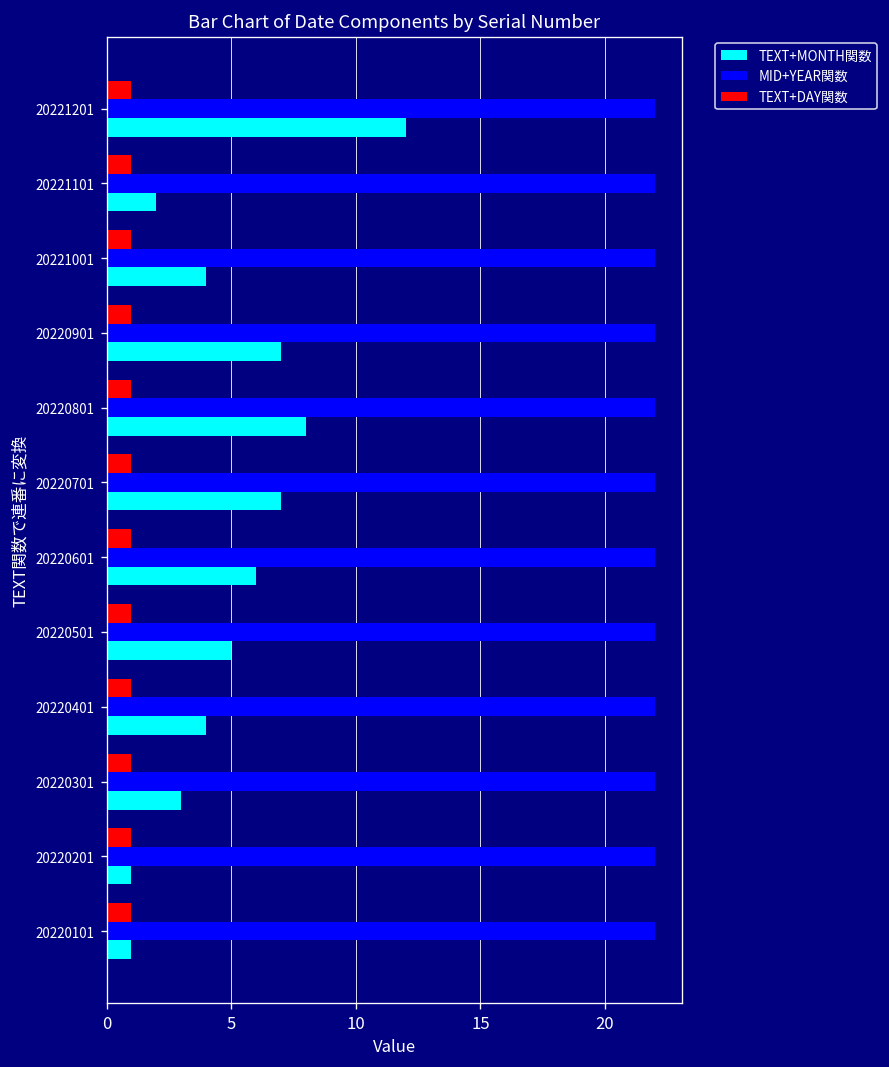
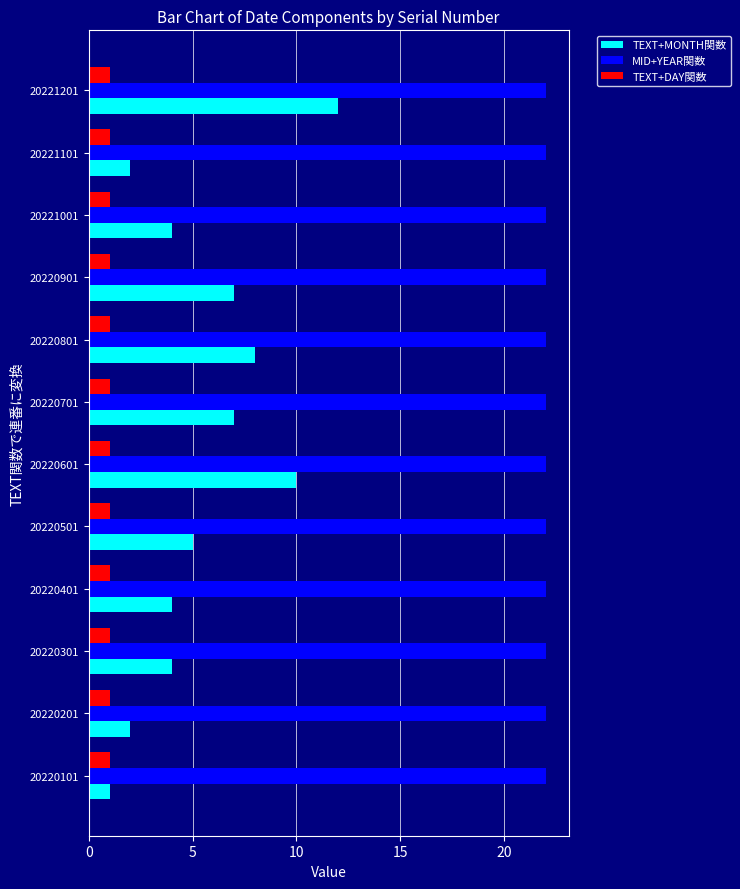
TEXT+MONTH関数, 20220601: 6 -> 10
TEXT+MONTH関数, 20220301: 3 -> 4
TEXT+MONTH関数, 20220201: 1 -> 2
